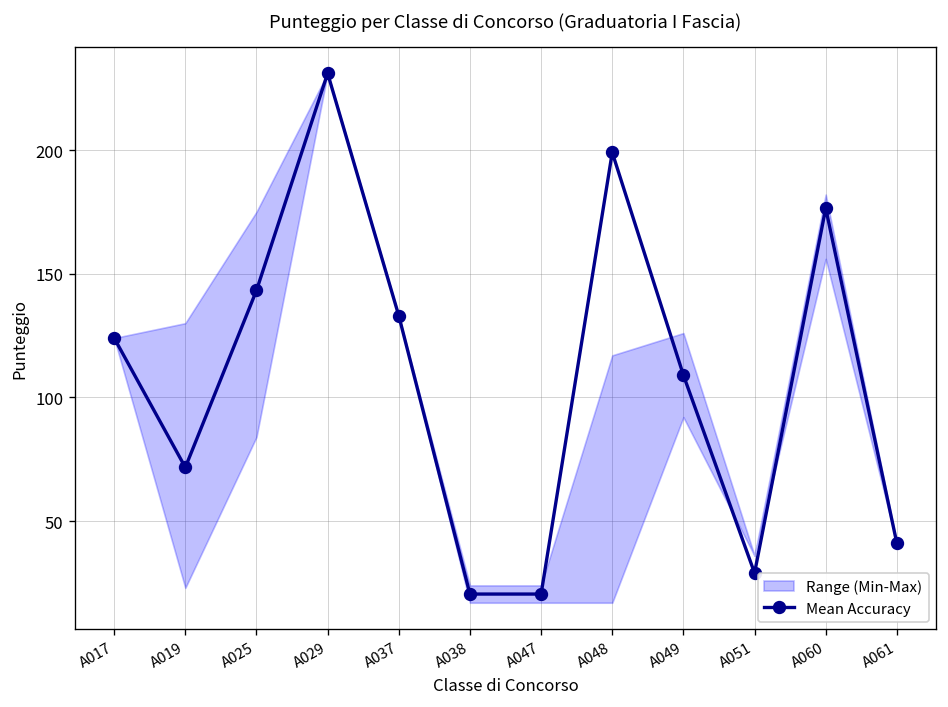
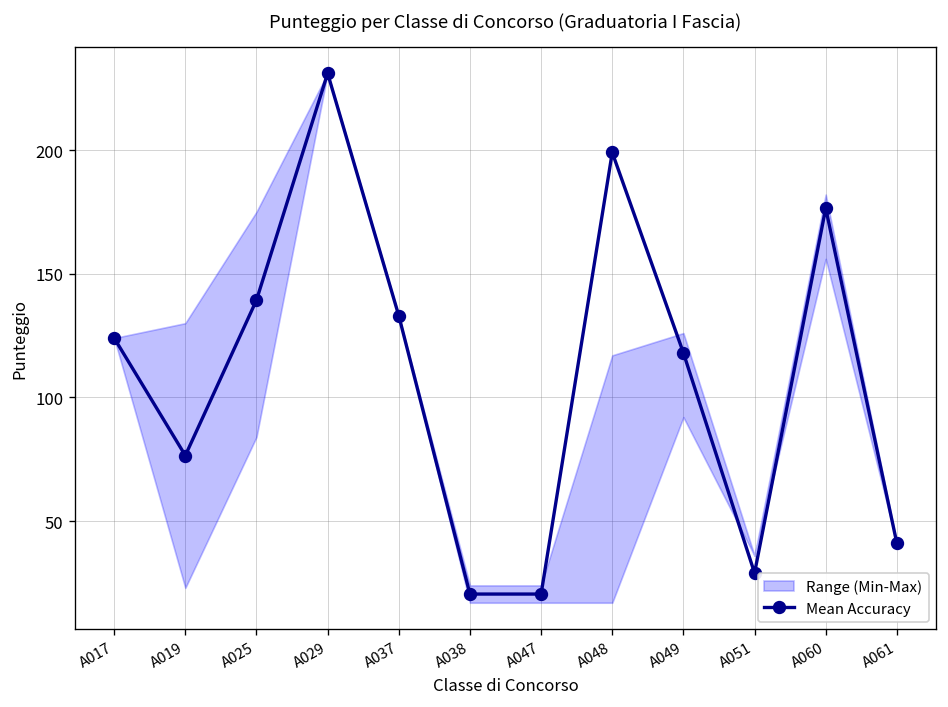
Mean Accuracy, A019: 72 -> 77
Mean Accuracy, A025: 143 -> 139
Mean Accuracy, A049: 109 -> 118
